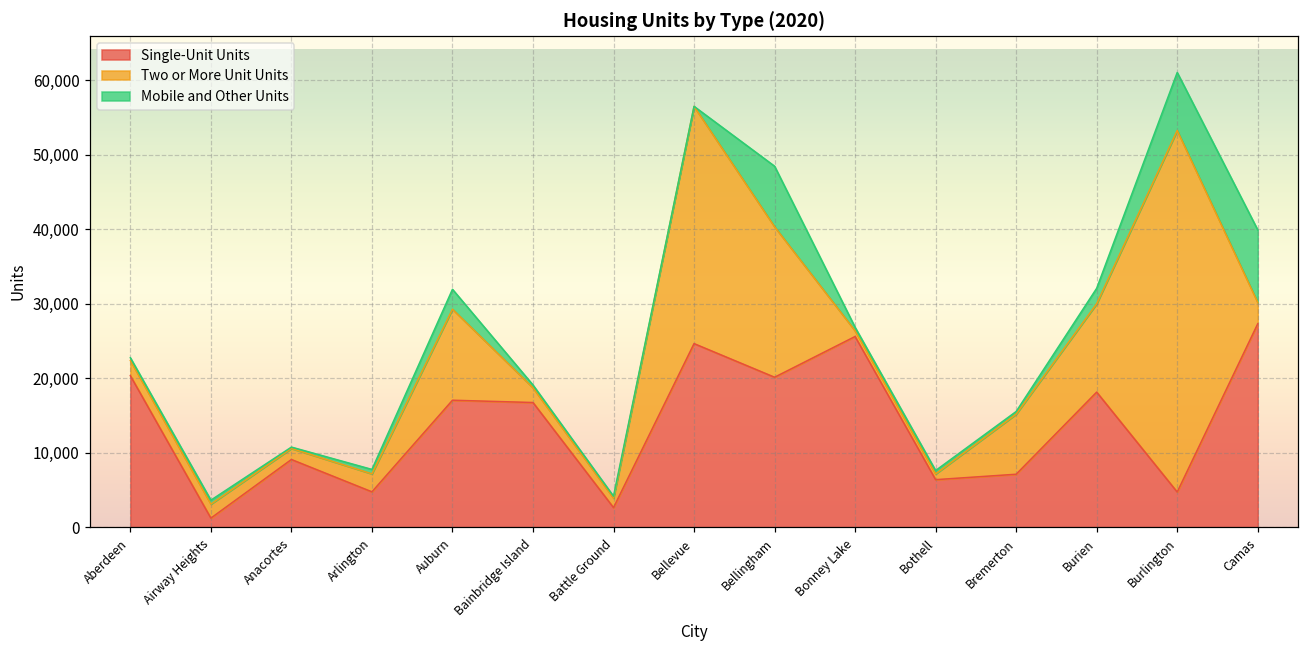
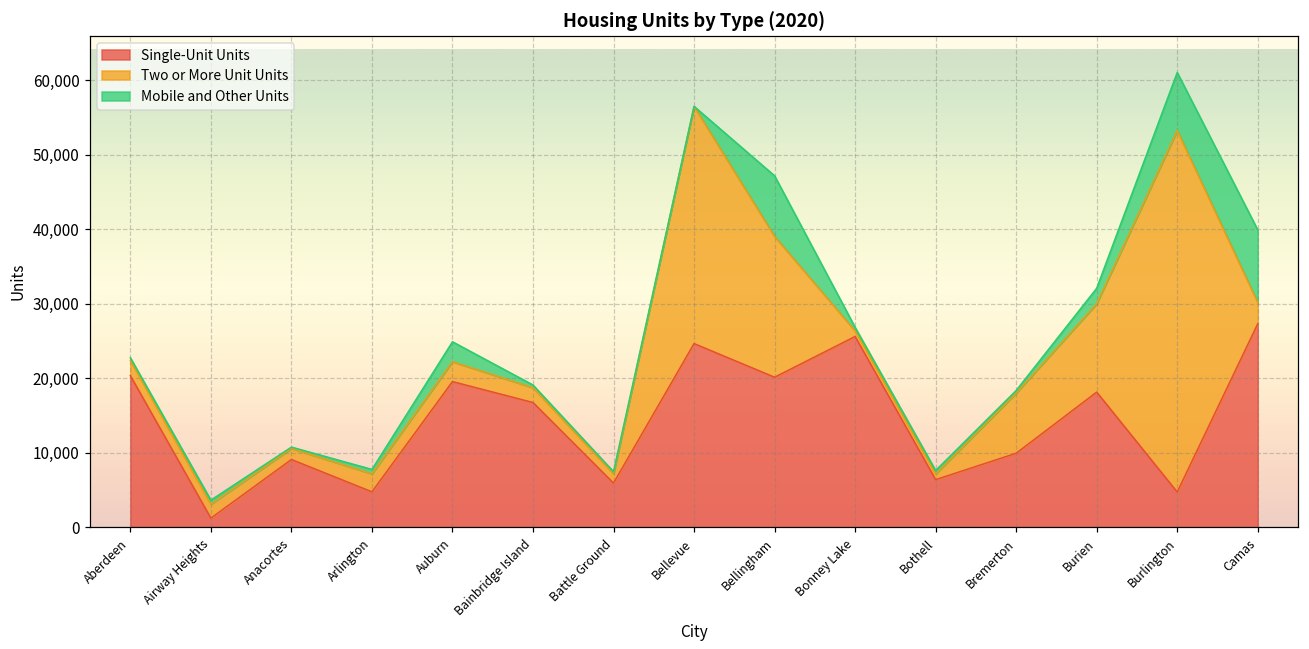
Single-Unit Units, Auburn: 17,000 -> 20,000
Two or More Unit Units, Auburn: 12,000 -> 3,000
Single-Unit Units, Battle Ground: 3,000 -> 6,000
Two or More Unit Units, Bellingham: 20,000 -> 19,000
Single-Unit Units, Bremerton: 7,000 -> 10,000
